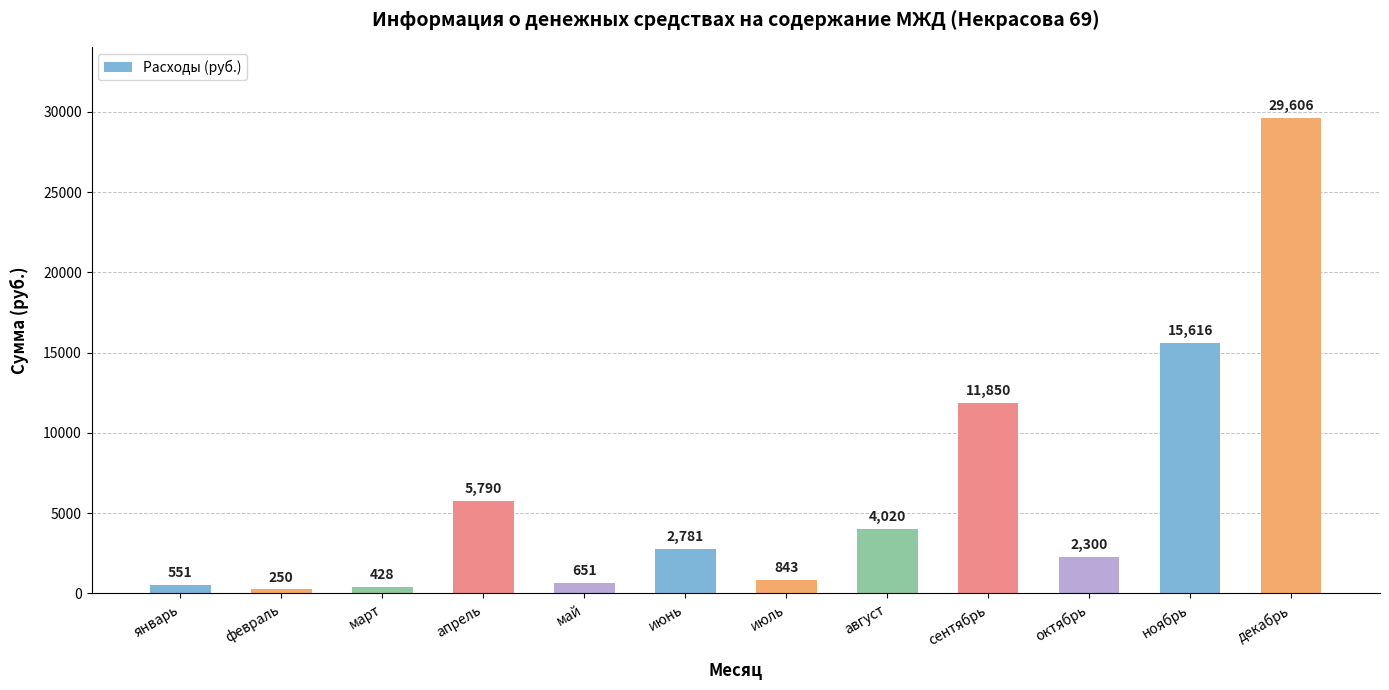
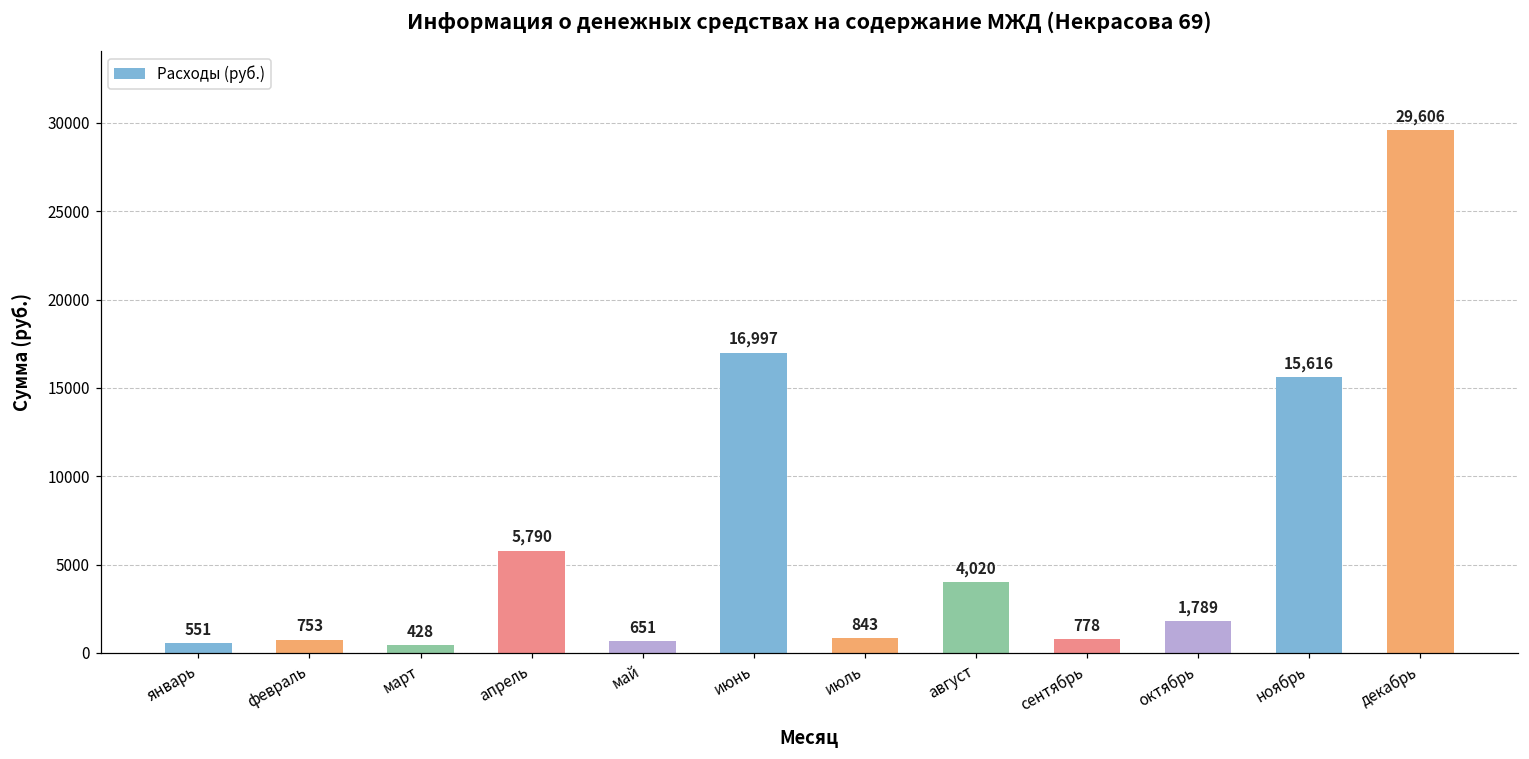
февраль: 250 -> 753
июнь: 2,781 -> 16,997
сентябрь: 11,850 -> 778
октябрь: 2,300 -> 1,789
